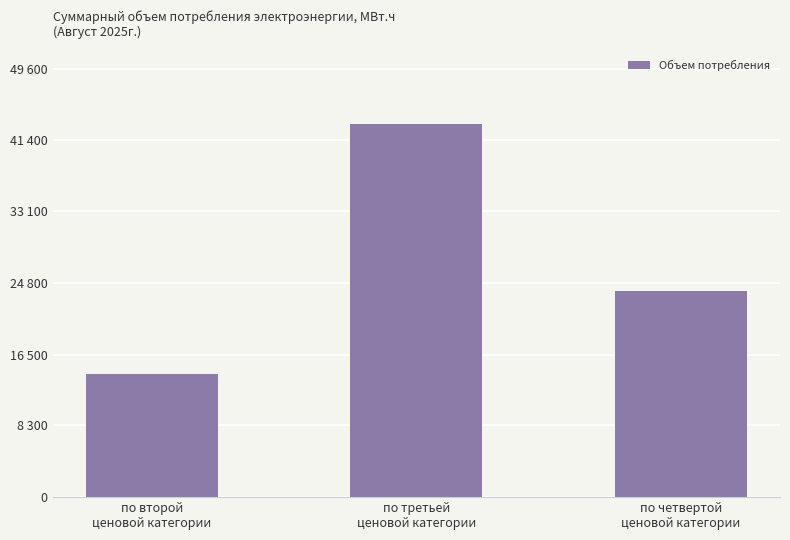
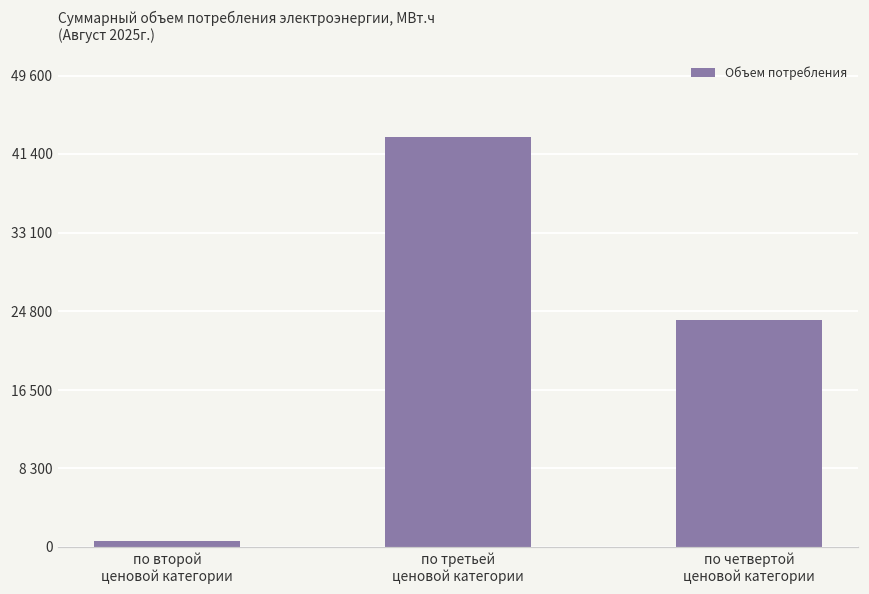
по второй ценовой категории: 14000 -> 1000
